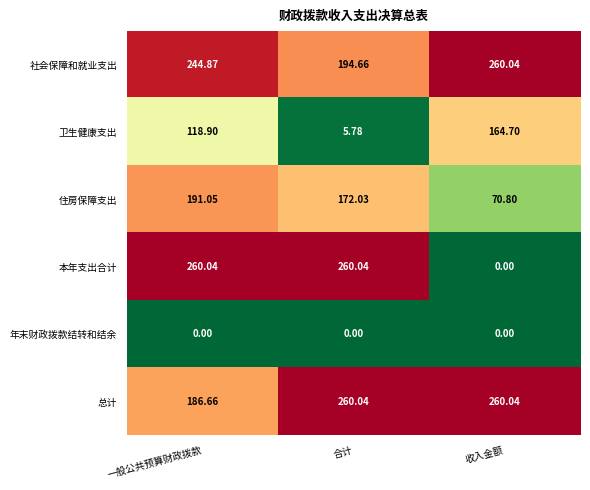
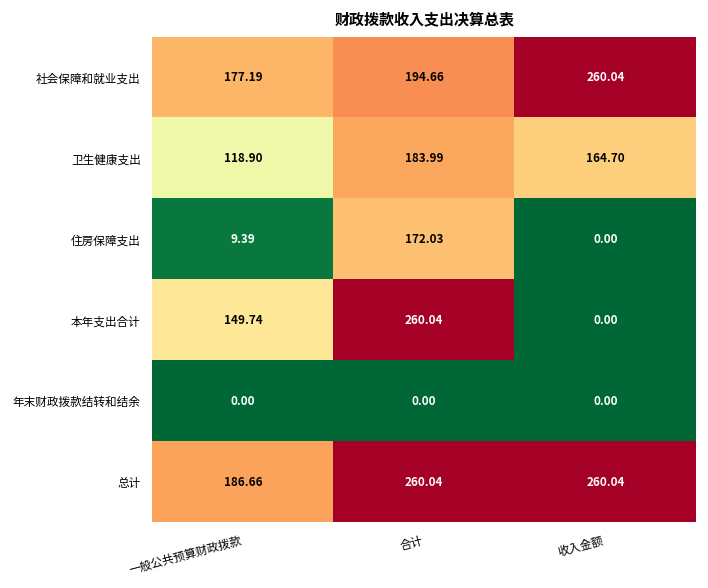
社会保障和就业支出, 一般公共预算财政拨款: 244.87 -> 177.19
卫生健康支出, 合计: 5.78 -> 183.99
住房保障支出, 一般公共预算财政拨款: 191.05 -> 9.39
住房保障支出, 收入金额: 70.80 -> 0.00
本年支出合计, 一般公共预算财政拨款: 260.04 -> 149.74
